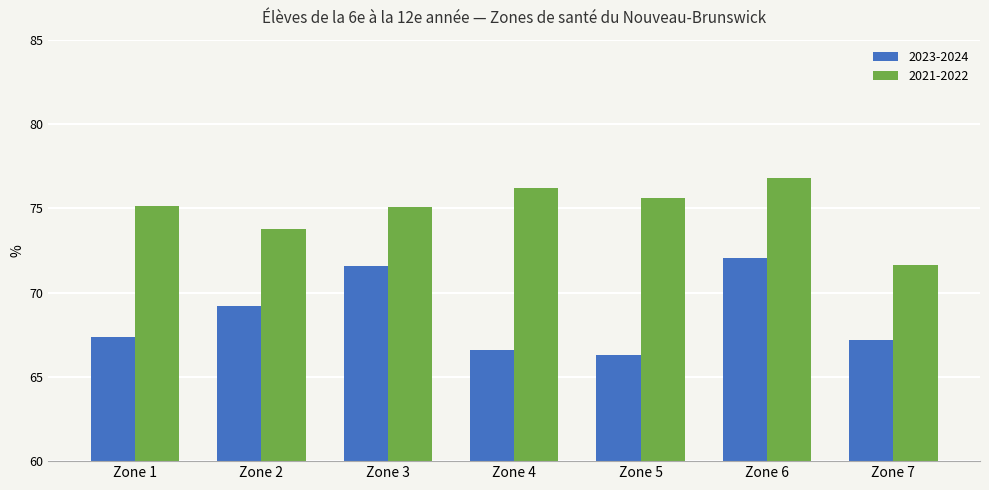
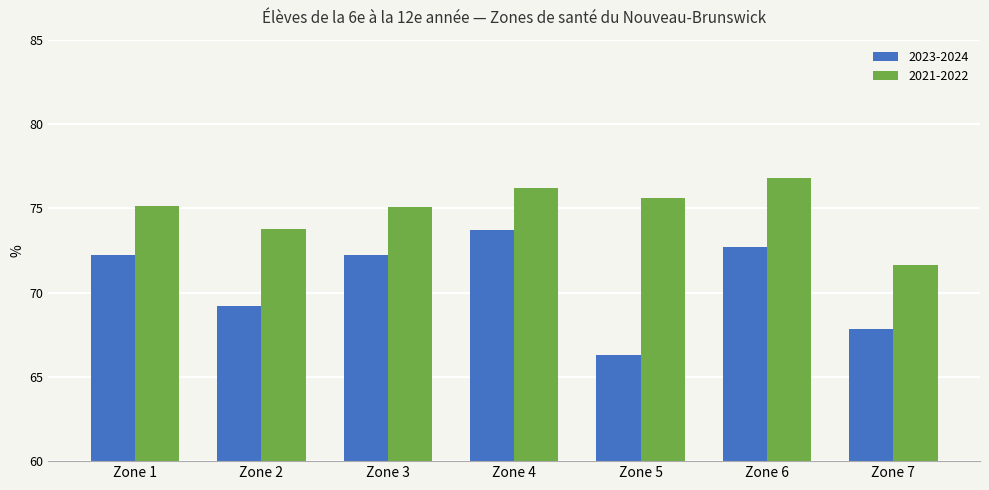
2023-2024, Zone 1: 67.3 -> 72.2
2023-2024, Zone 3: 71.6 -> 72.2
2023-2024, Zone 4: 66.6 -> 73.7
2023-2024, Zone 6: 72.1 -> 72.7
2023-2024, Zone 7: 67.2 -> 67.8
